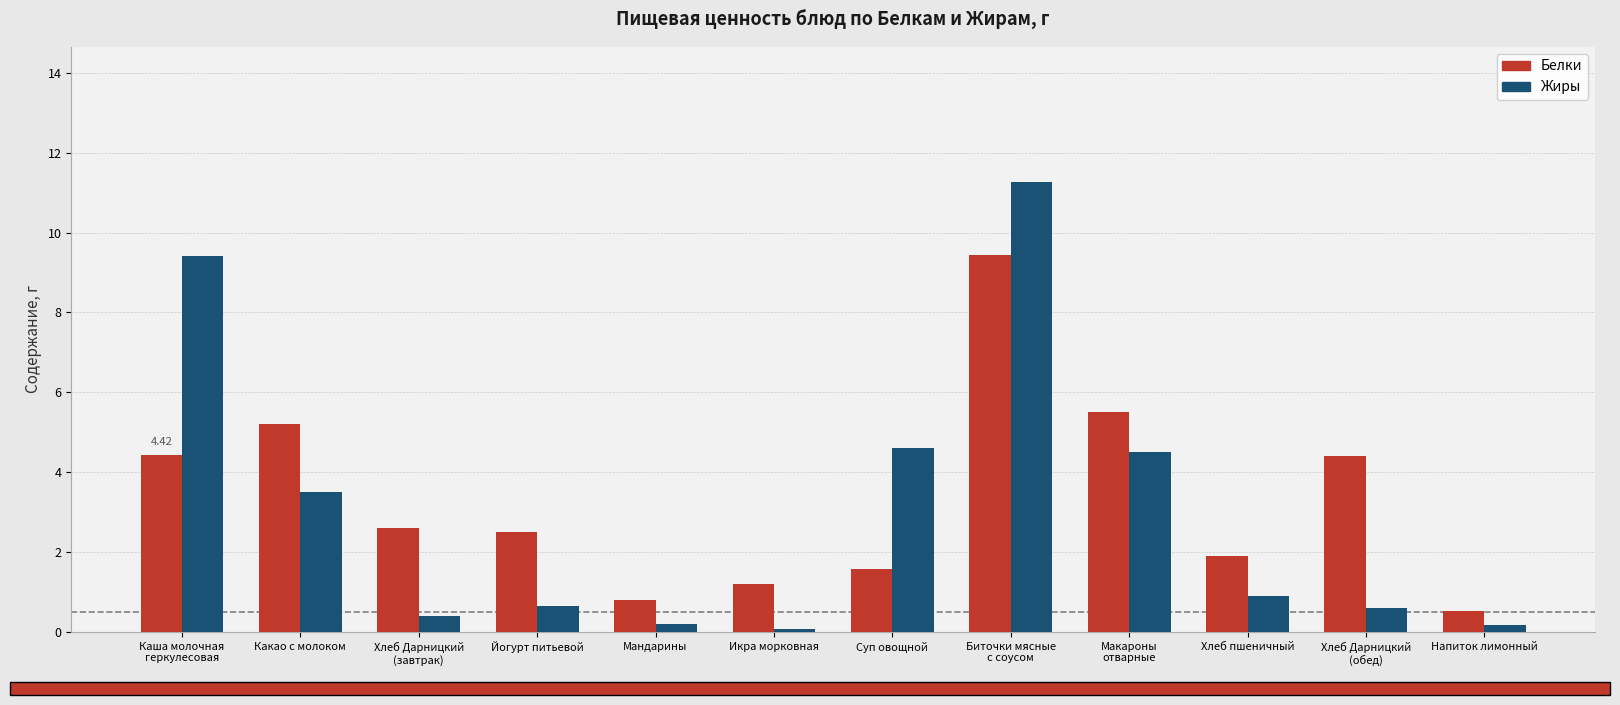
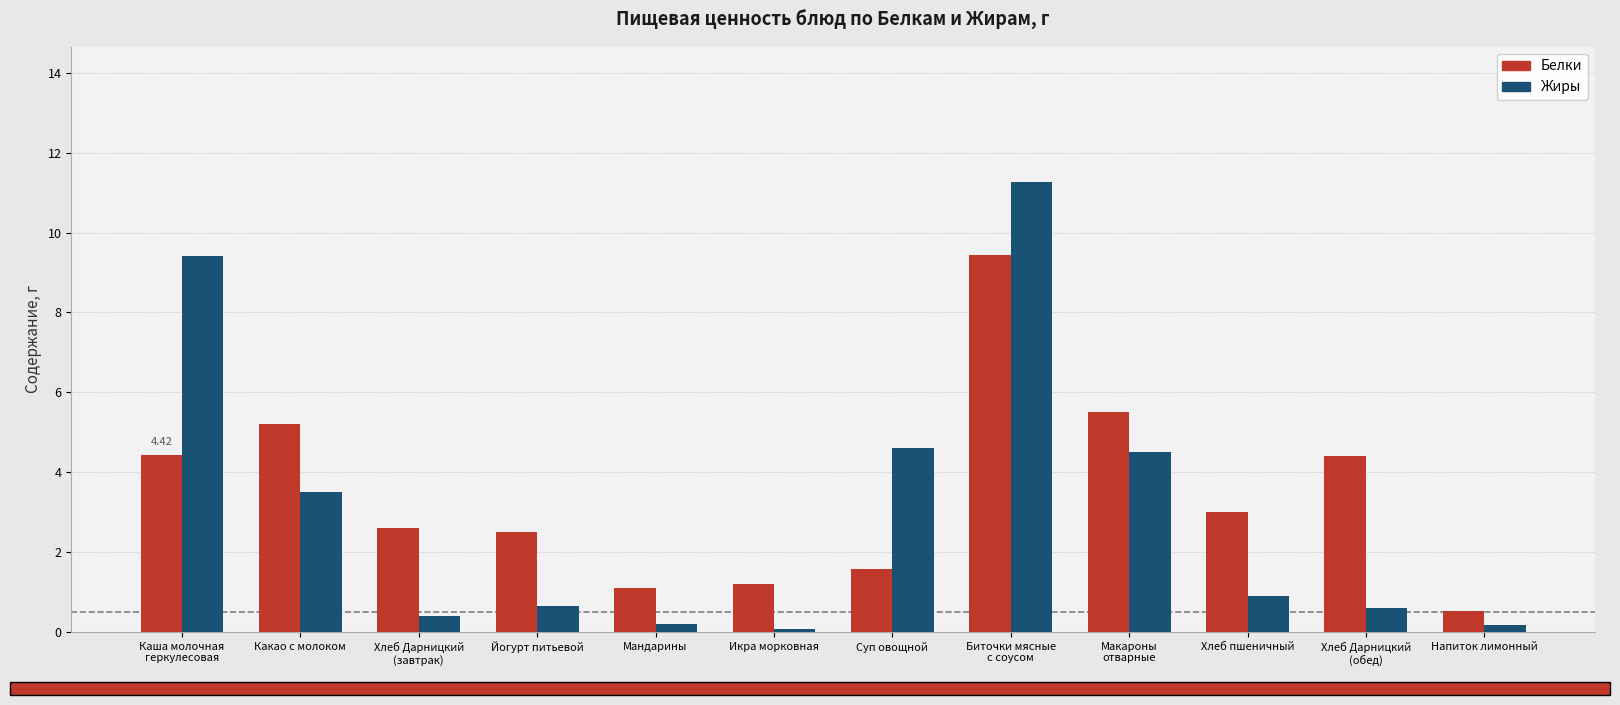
Белки, Мандарины: 0.8 -> 1.1
Белки, Хлеб пшеничный: 1.9 -> 3.0
